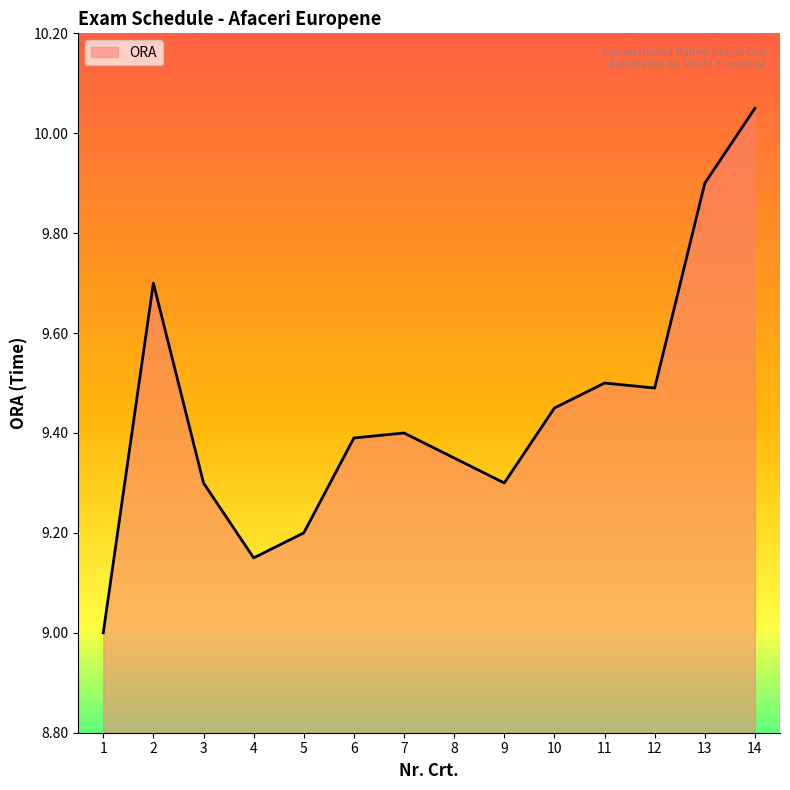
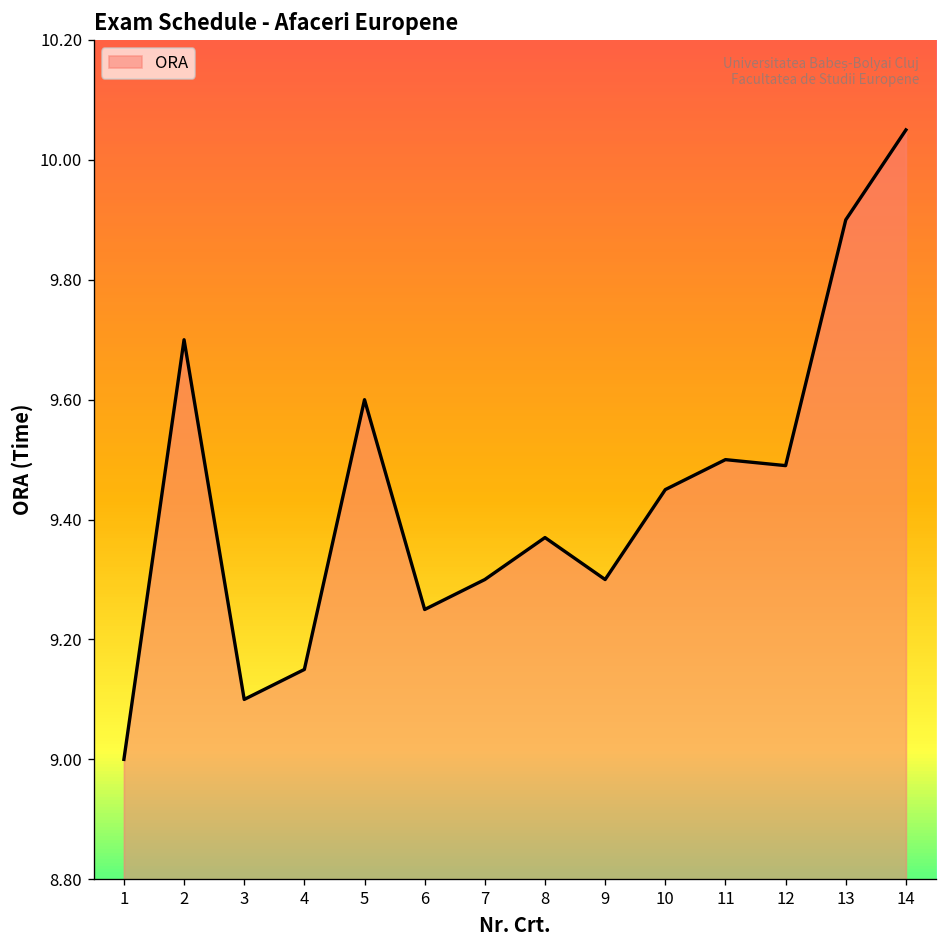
3: 9.3 -> 9.1
5: 9.2 -> 9.6
6: 9.39 -> 9.25
7: 9.4 -> 9.3
8: 9.35 -> 9.37
